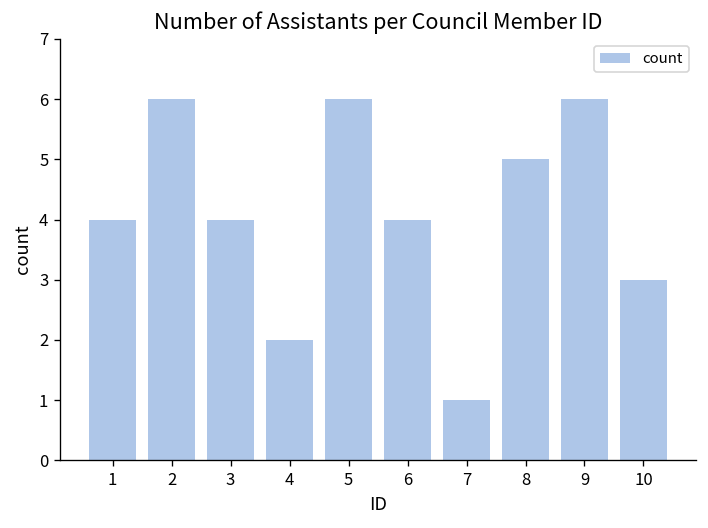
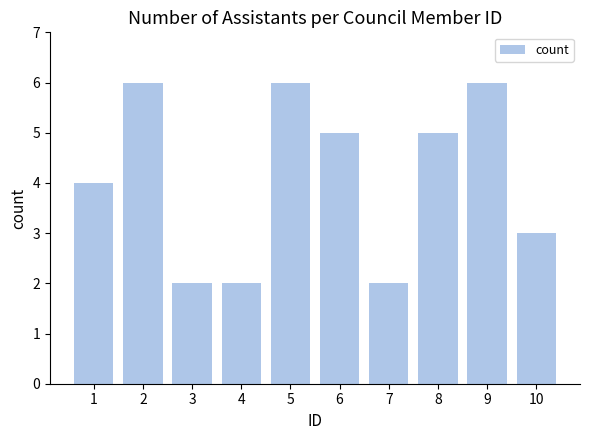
3: 4 -> 2
6: 4 -> 5
7: 1 -> 2
